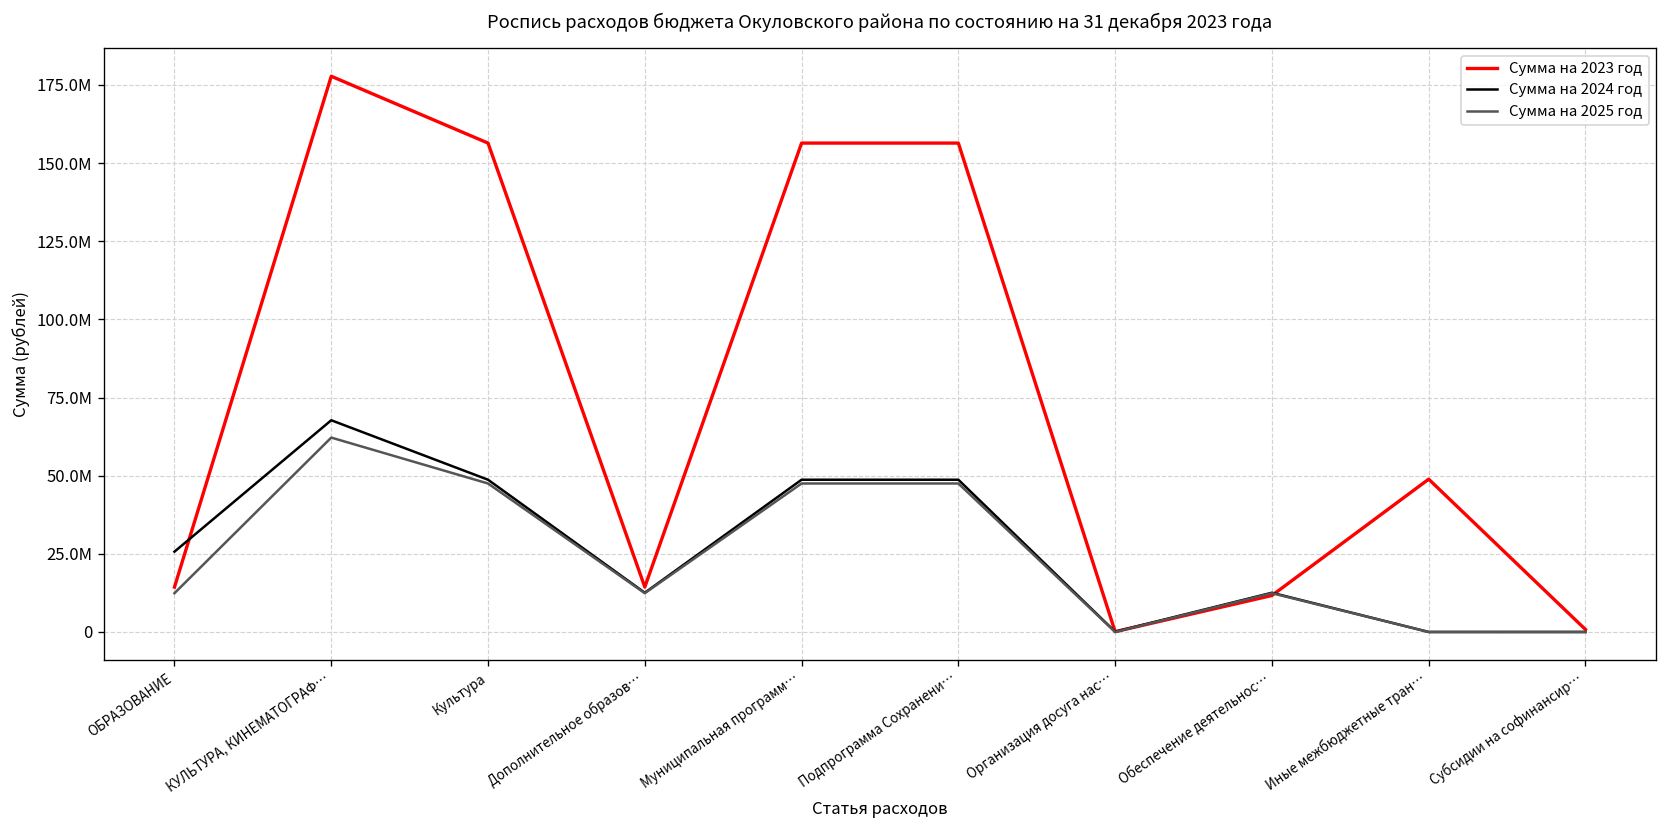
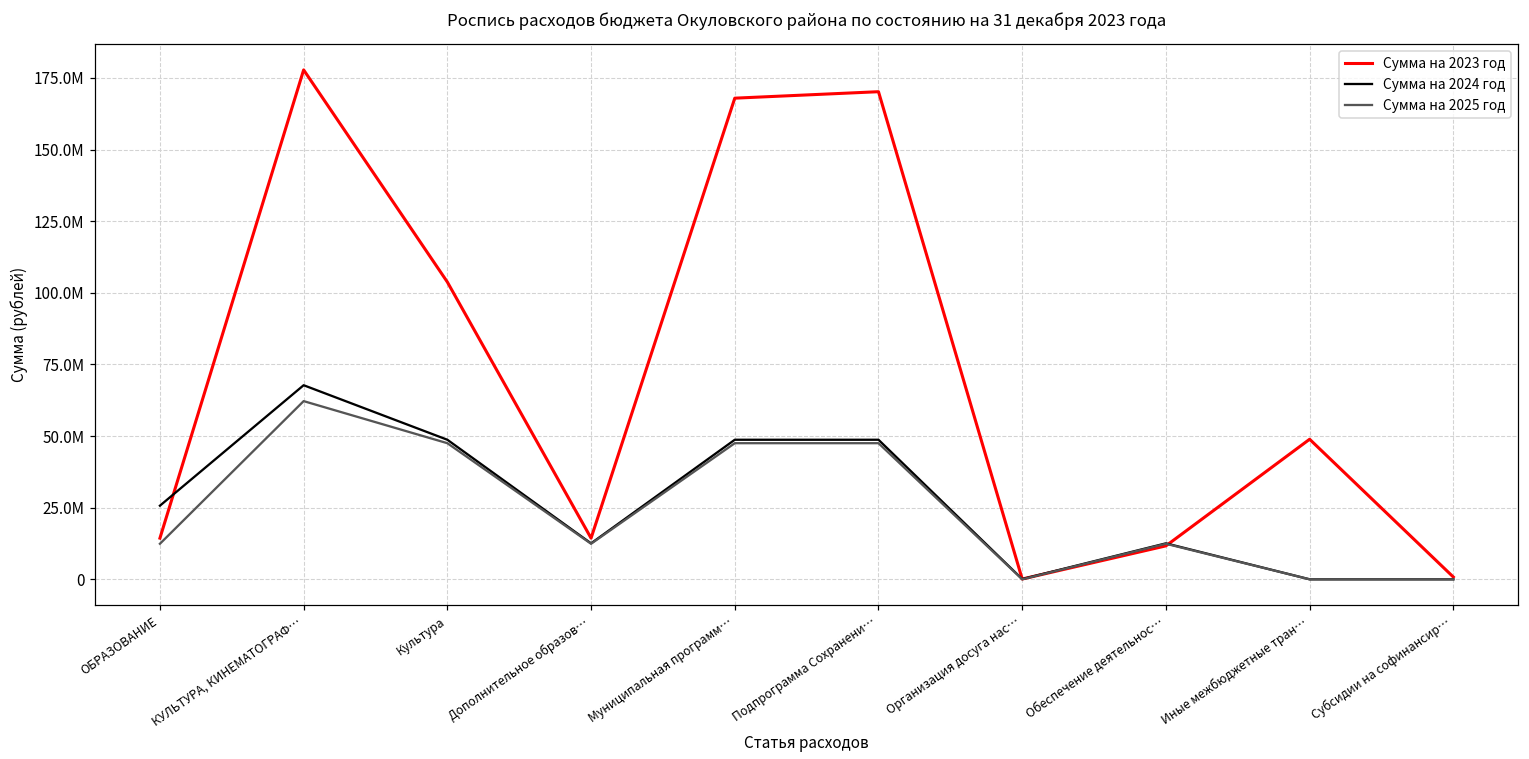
Сумма на 2023 год, Культура: 156000000 -> 104000000
Сумма на 2023 год, Муниципальная программ…: 156000000 -> 168000000
Сумма на 2023 год, Подпрограмма Сохранени…: 156000000 -> 170000000
